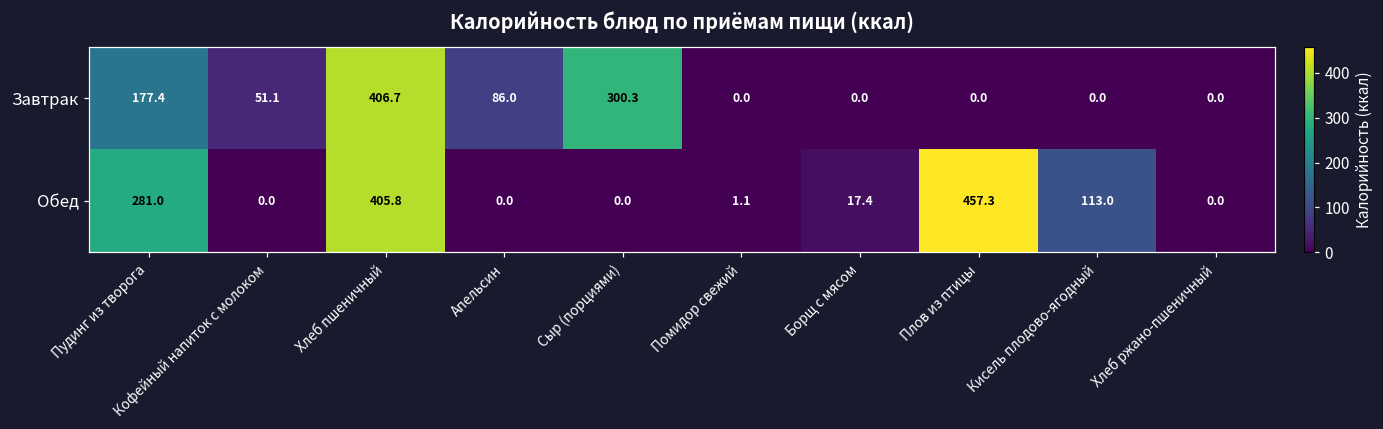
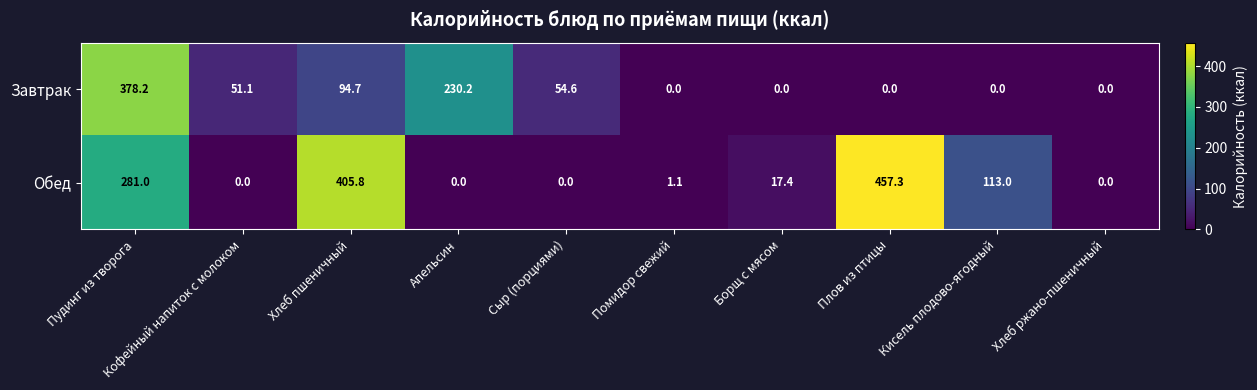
Завтрак, Пудинг из творога: 177.4 -> 378.2
Завтрак, Хлеб пшеничный: 406.7 -> 94.7
Завтрак, Апельсин: 86.0 -> 230.2
Завтрак, Сыр (порциями): 300.3 -> 54.6
